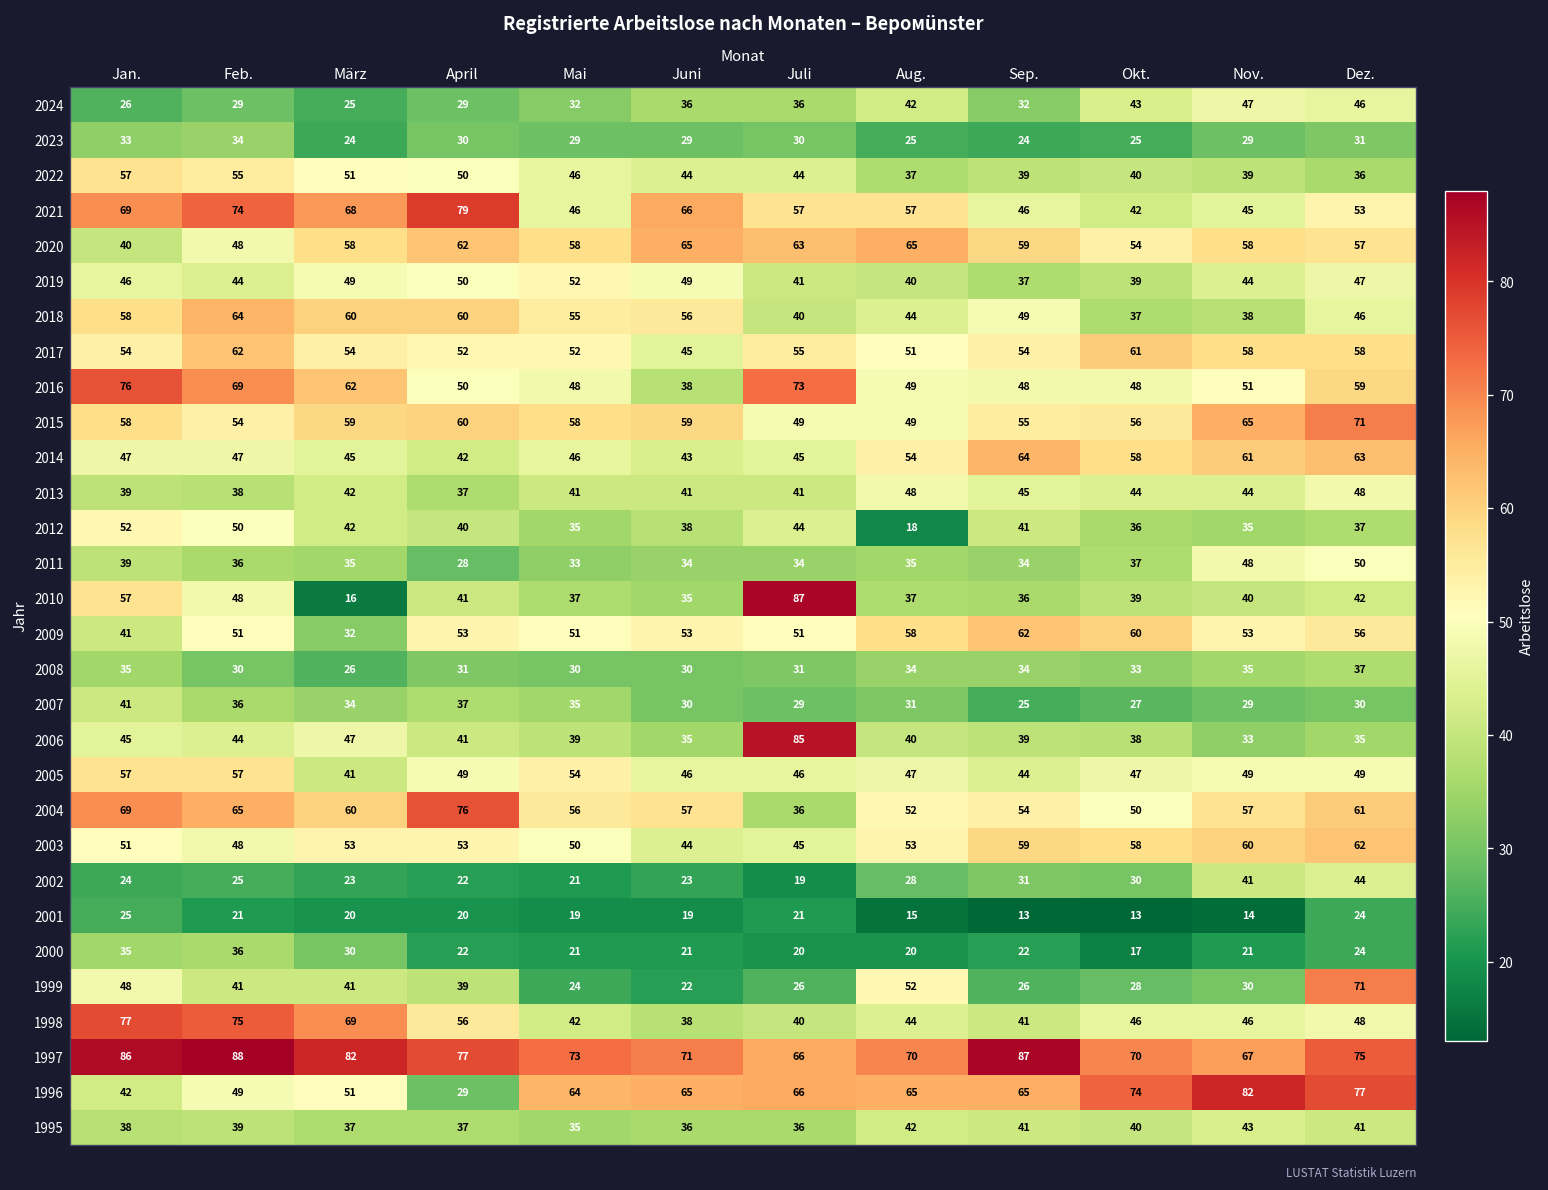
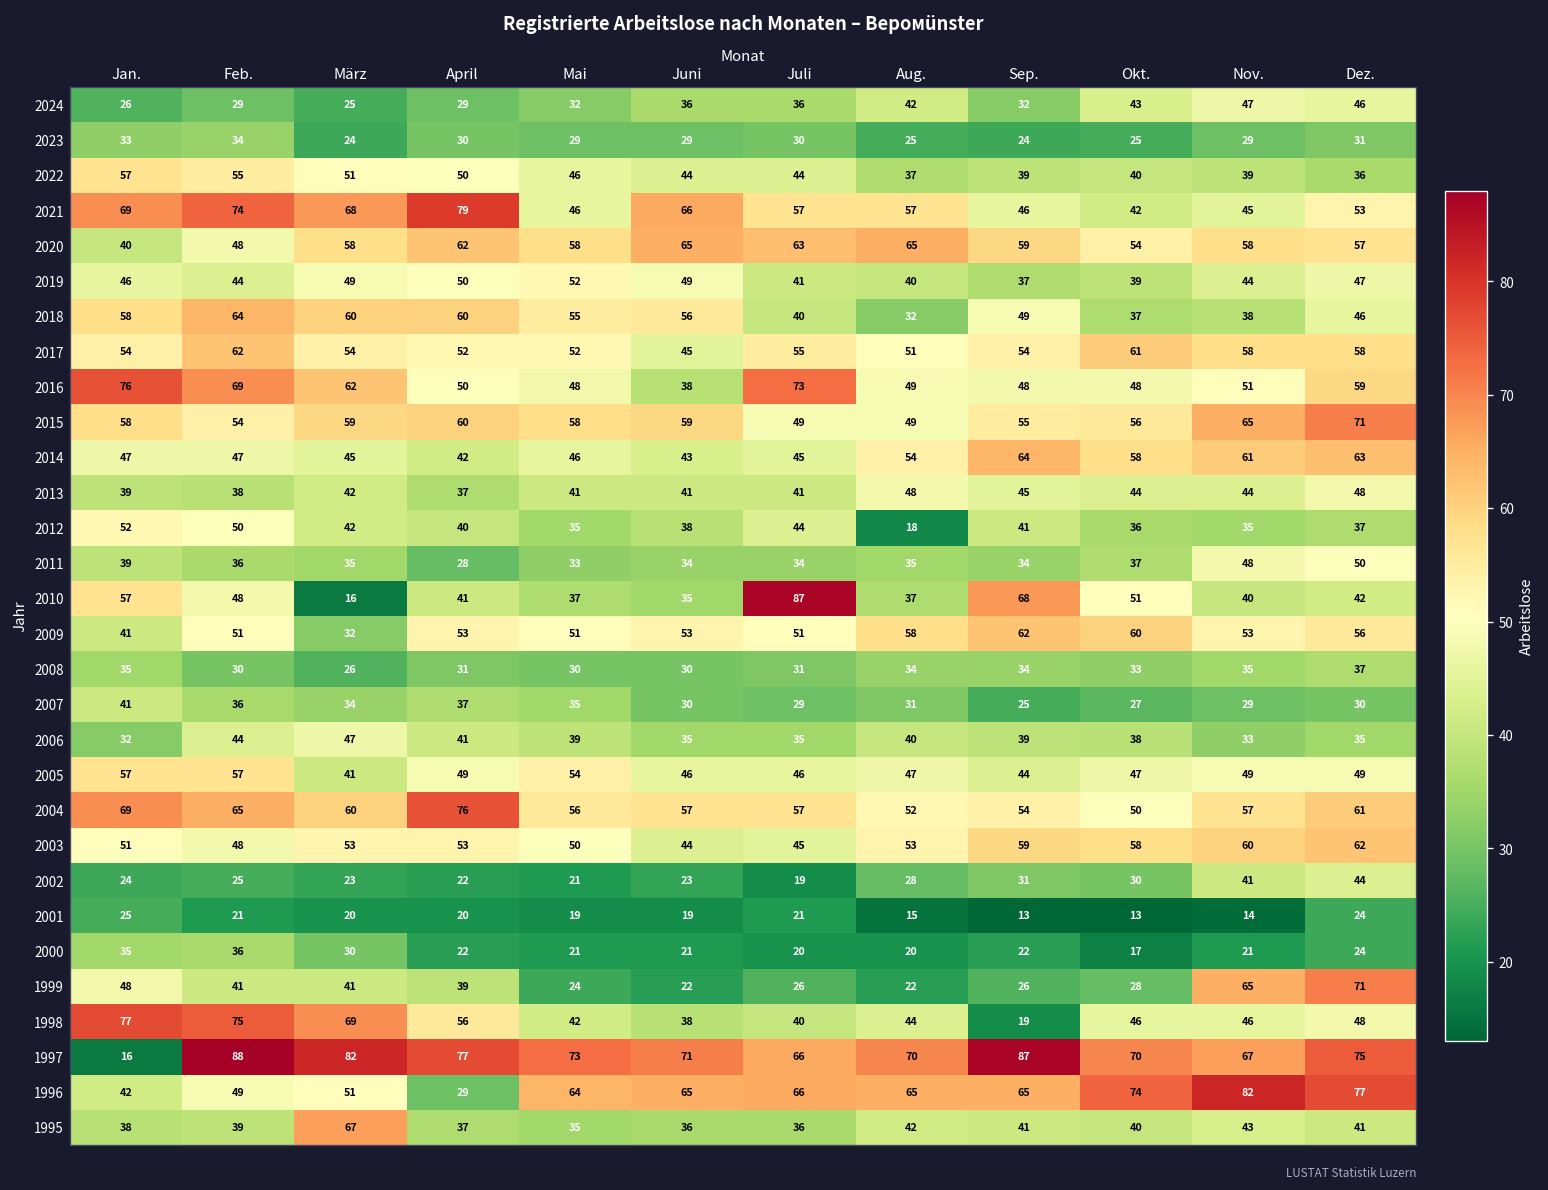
2018, Aug.: 44 -> 32
2010, Sep.: 36 -> 68
2010, Okt.: 39 -> 51
2006, Jan.: 45 -> 32
2006, Juli: 85 -> 35
2004, Juli: 36 -> 57
1999, Aug.: 52 -> 22
1999, Nov.: 30 -> 65
1998, Sep.: 41 -> 19
1997, Jan.: 86 -> 16
1995, März: 37 -> 67
